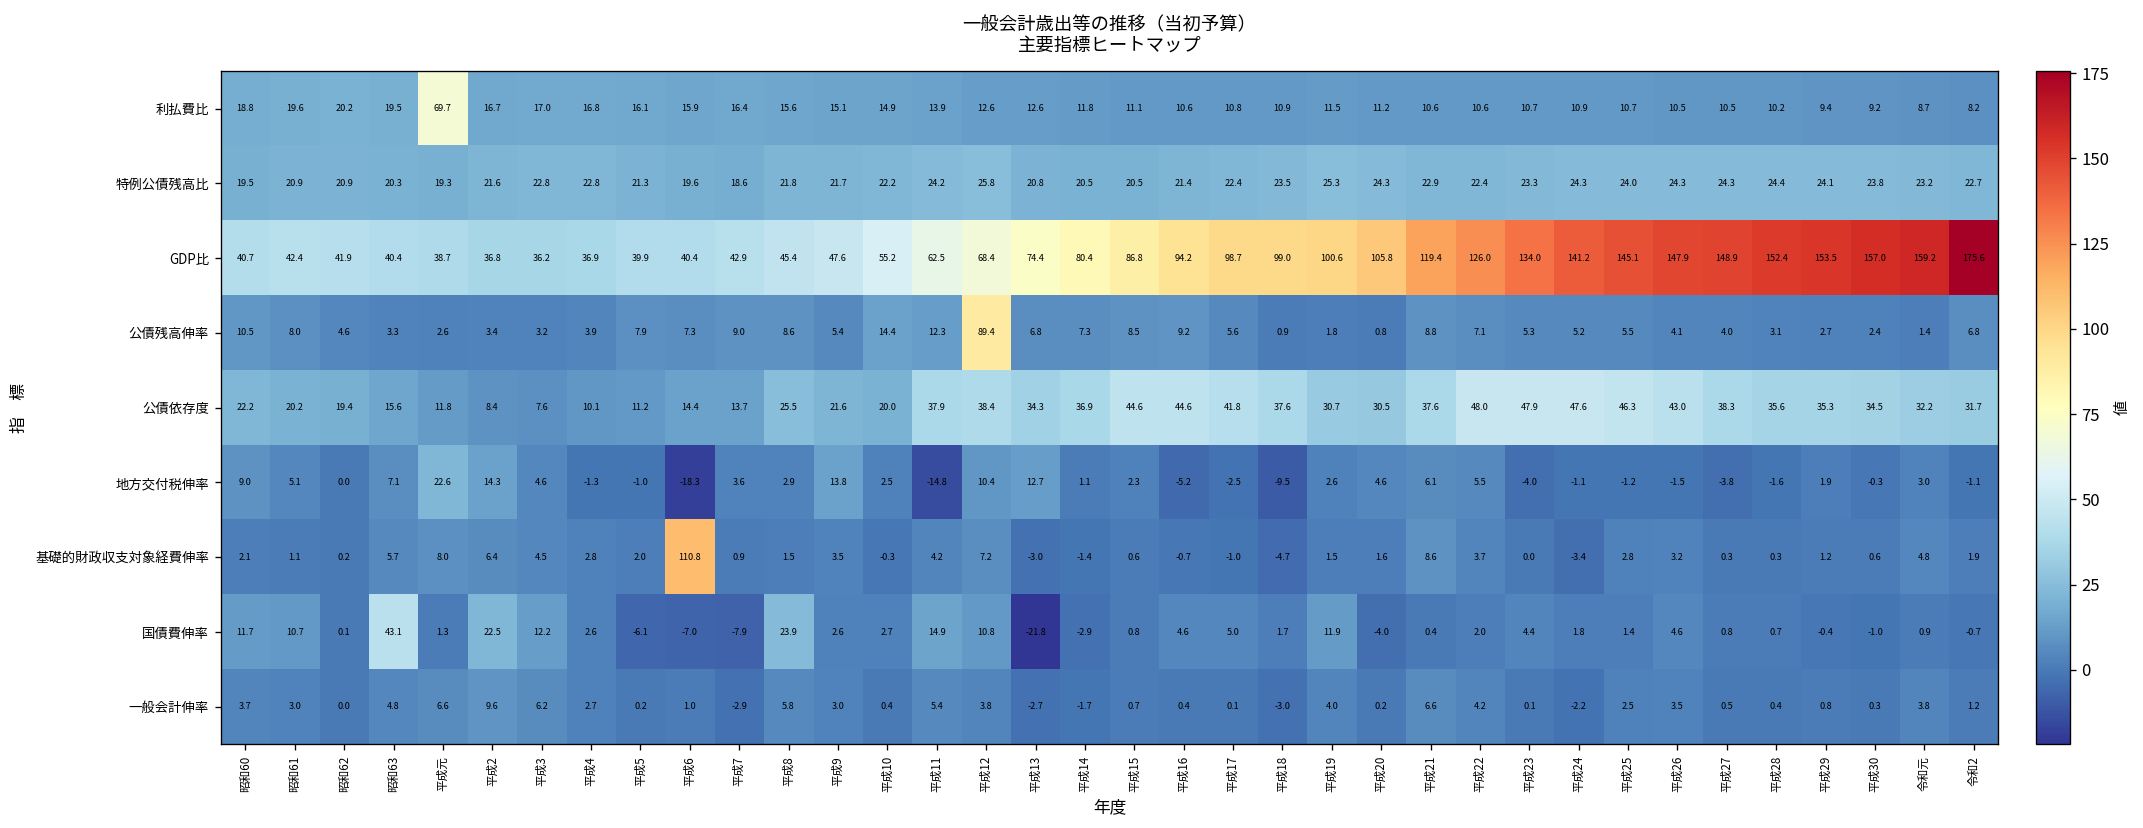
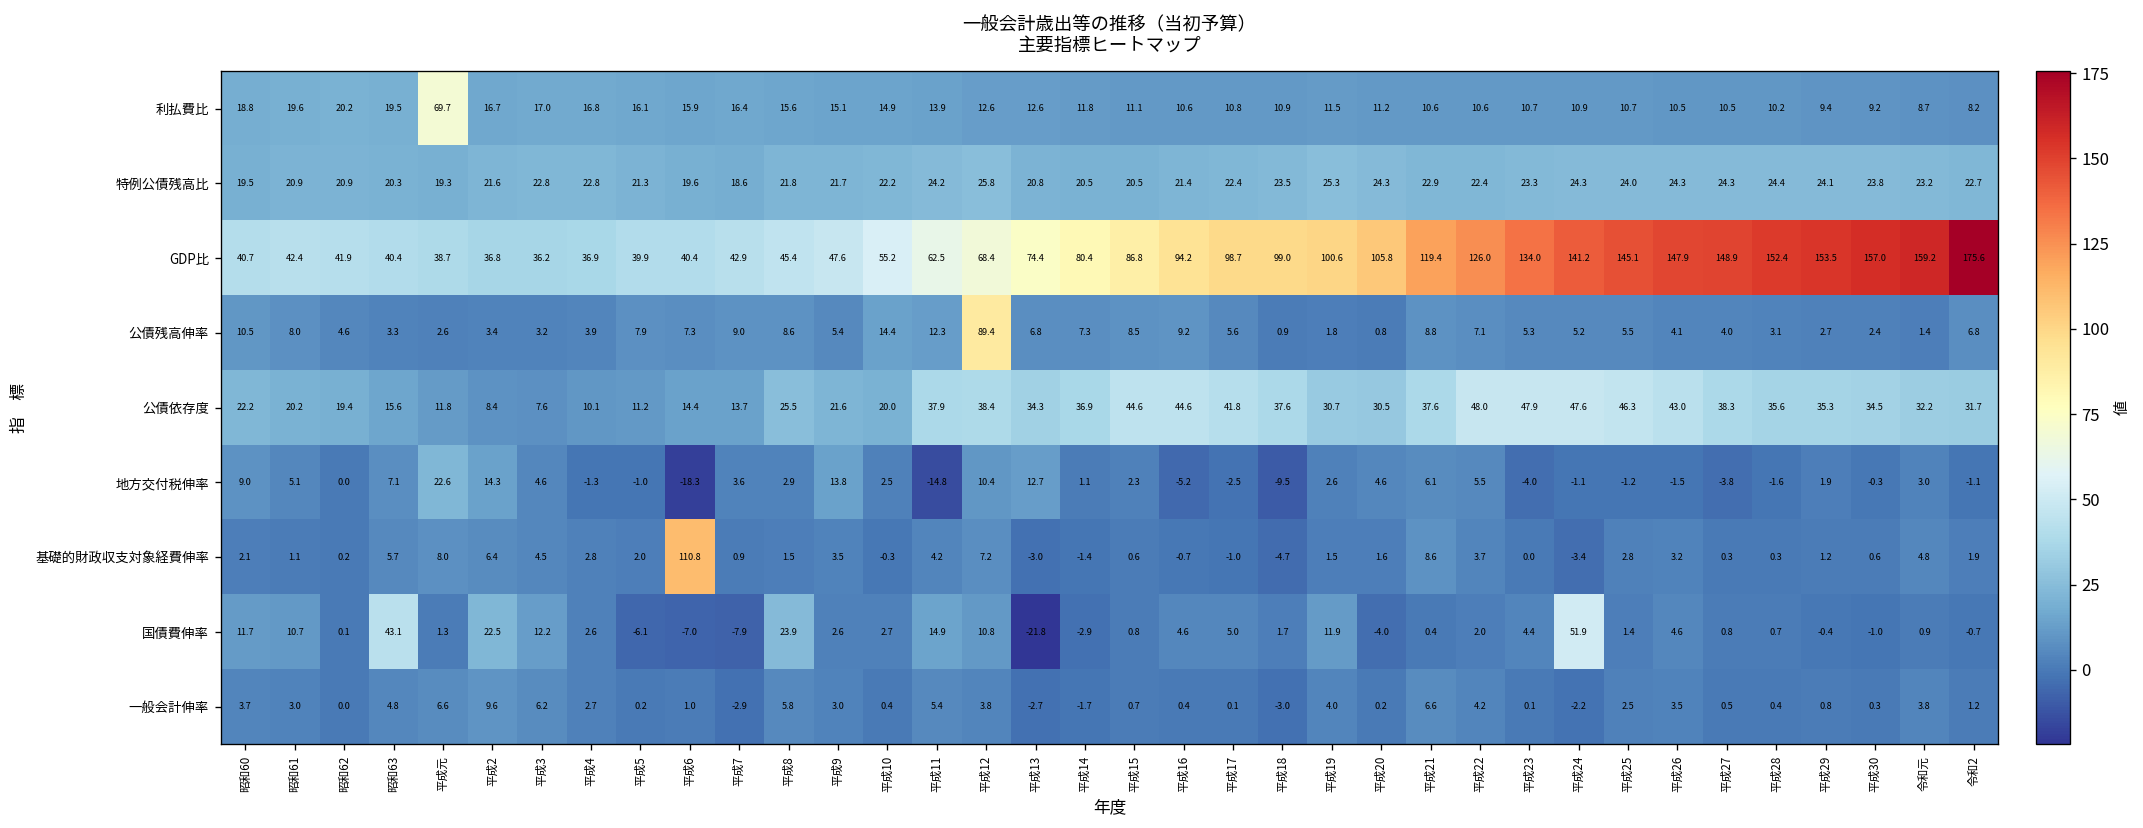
国債費伸率, 平成24: 1.8 -> 51.9
